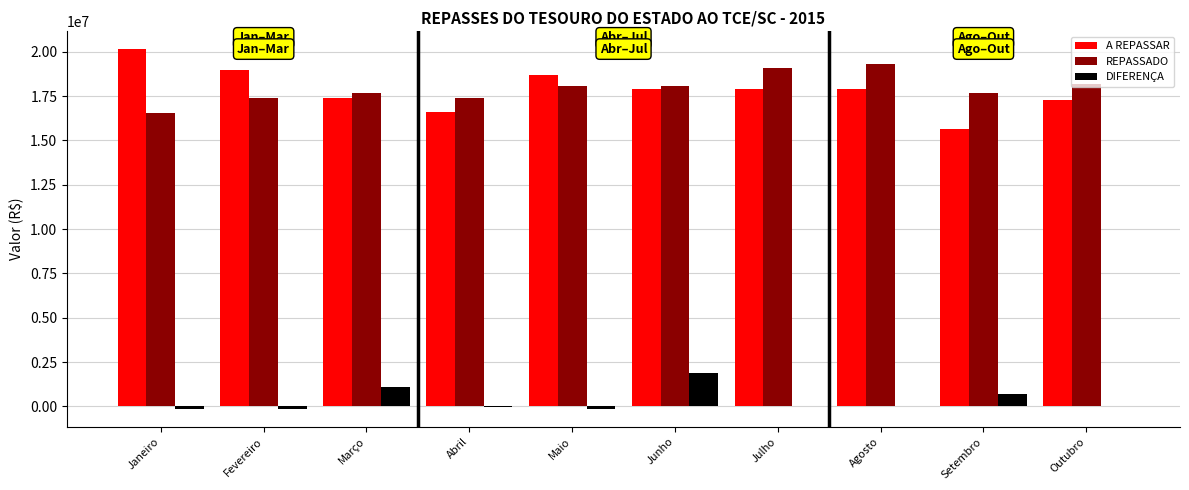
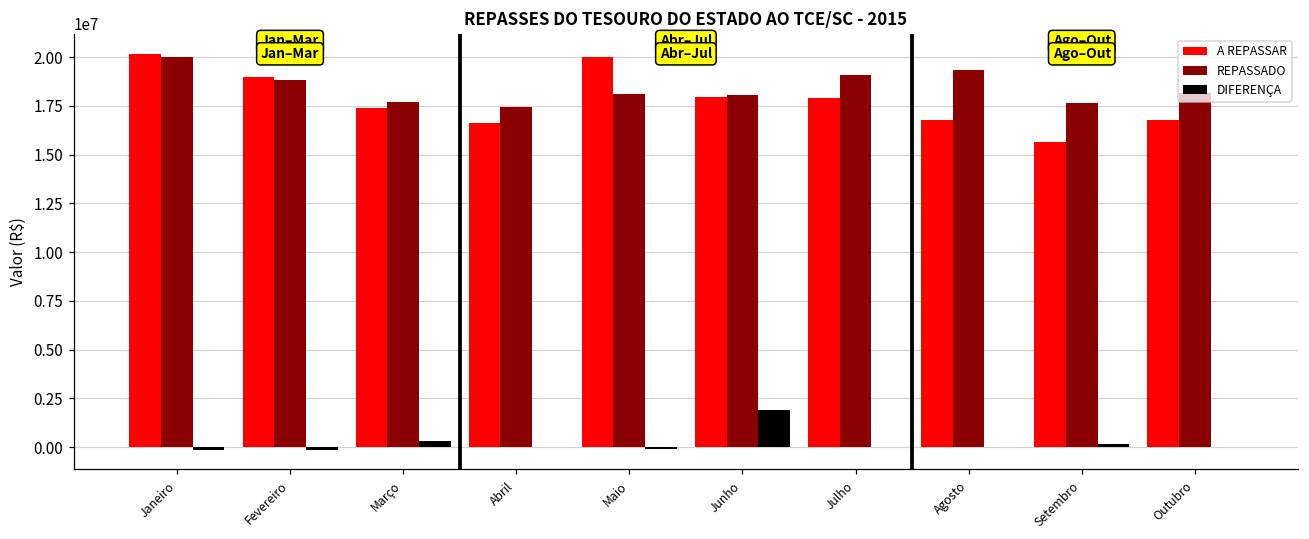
REPASSADO, Janeiro: 16500000 -> 20000000
REPASSADO, Fevereiro: 17400000 -> 18800000
DIFERENÇA, Março: 1100000 -> 300000
A REPASSAR, Maio: 18700000 -> 20000000
A REPASSAR, Agosto: 17900000 -> 16800000
DIFERENÇA, Setembro: 700000 -> 100000
A REPASSAR, Outubro: 17300000 -> 16800000
